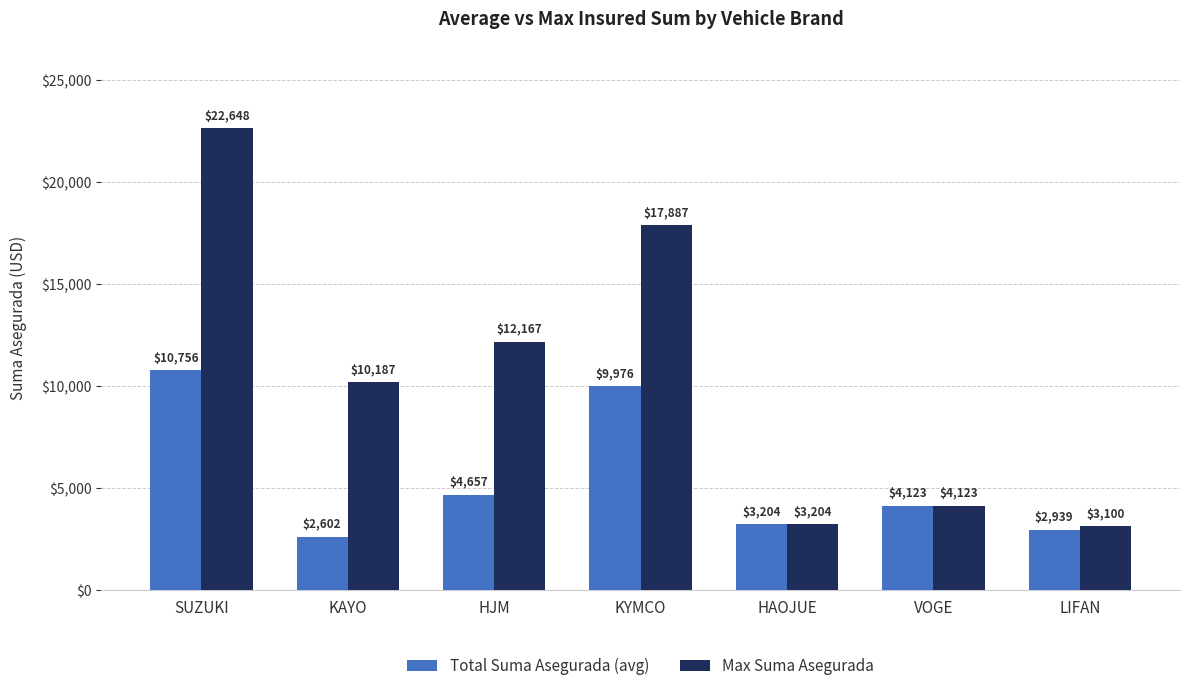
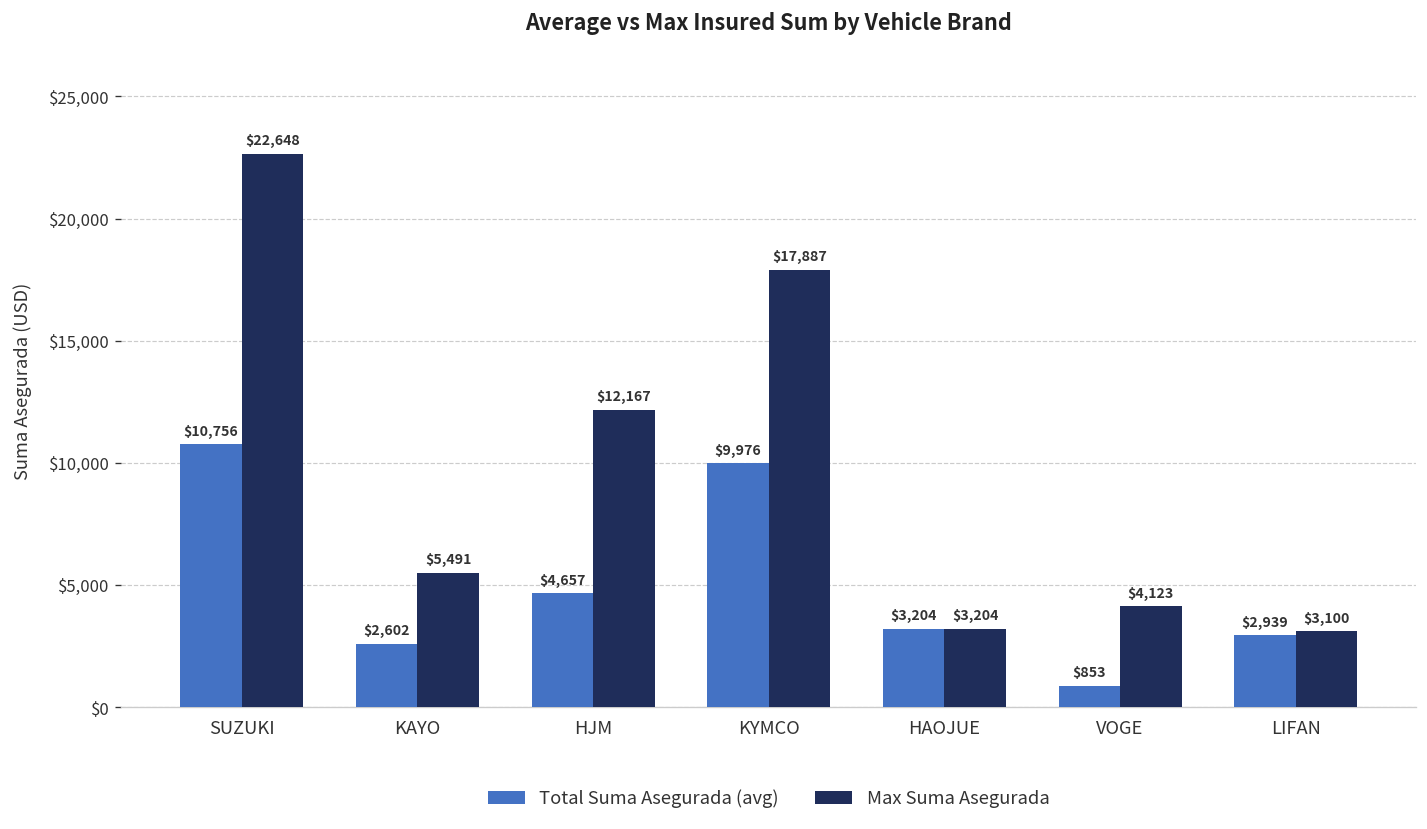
Max Suma Asegurada, KAYO: $10,187 -> $5,491
Total Suma Asegurada (avg), VOGE: $4,123 -> $853
